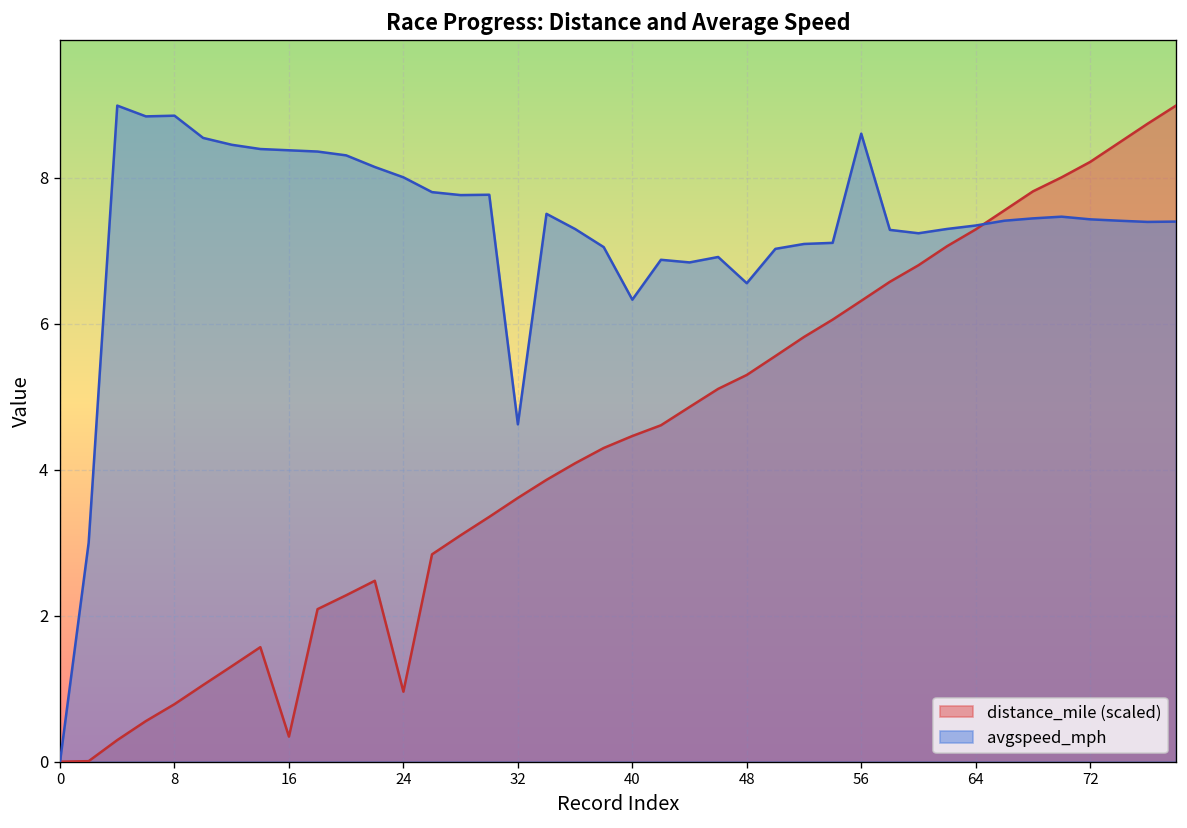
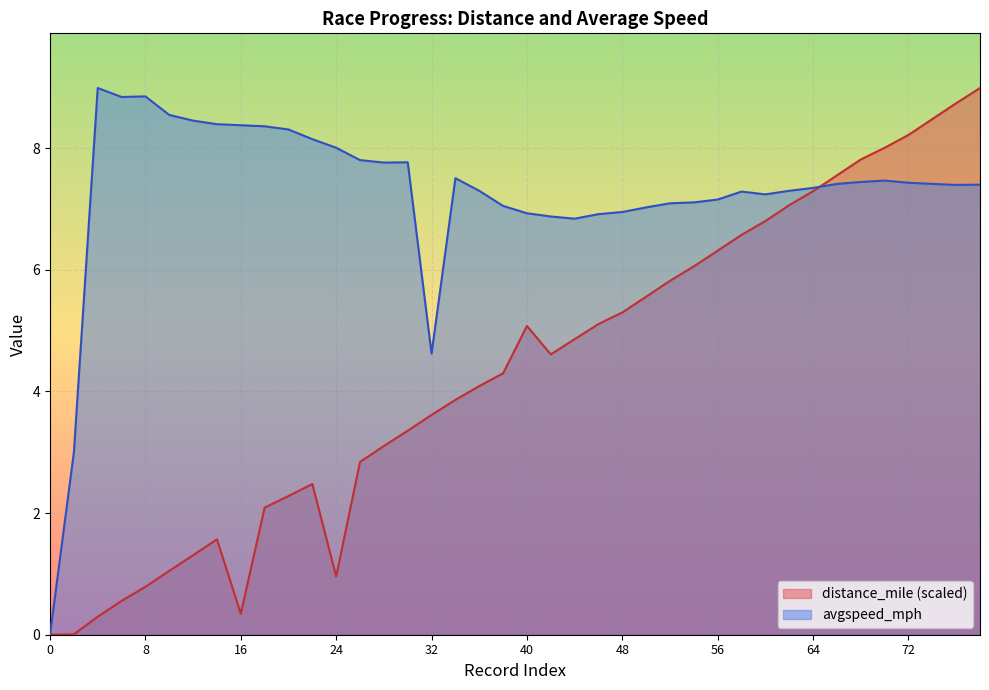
distance_mile (scaled), 40: 4.5 -> 5.1
avgspeed_mph, 40: 6.3 -> 6.9
avgspeed_mph, 48: 6.6 -> 7.0
avgspeed_mph, 56: 8.6 -> 7.2
